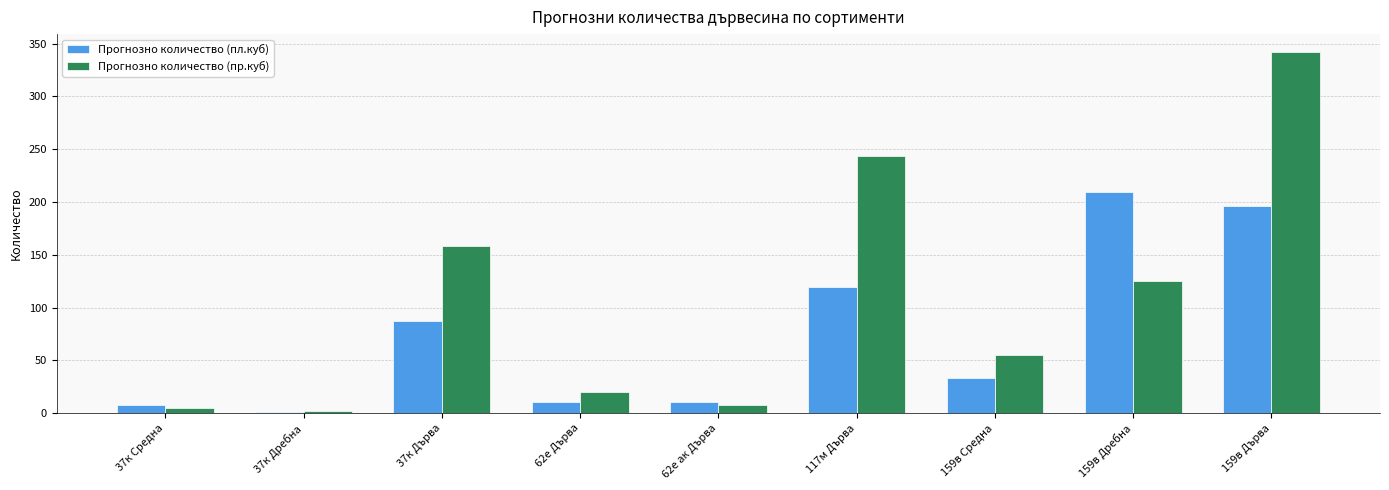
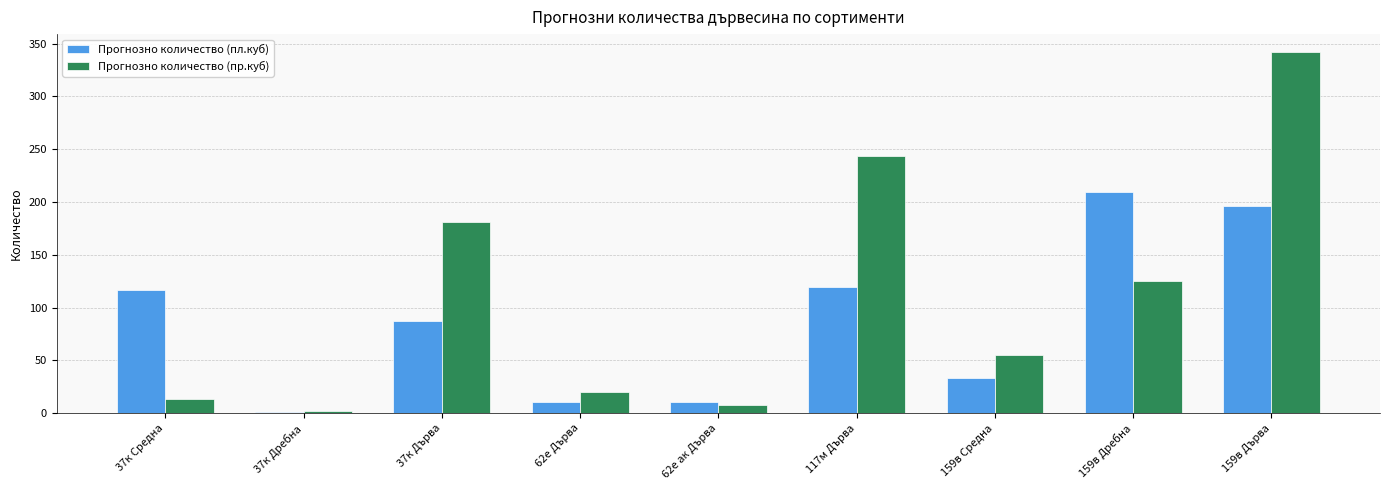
Прогнозно количество (пл.куб), 37к Средна: 8 -> 117
Прогнозно количество (пр.куб), 37к Средна: 5 -> 13
Прогнозно количество (пр.куб), 37к Дърва: 158 -> 181
